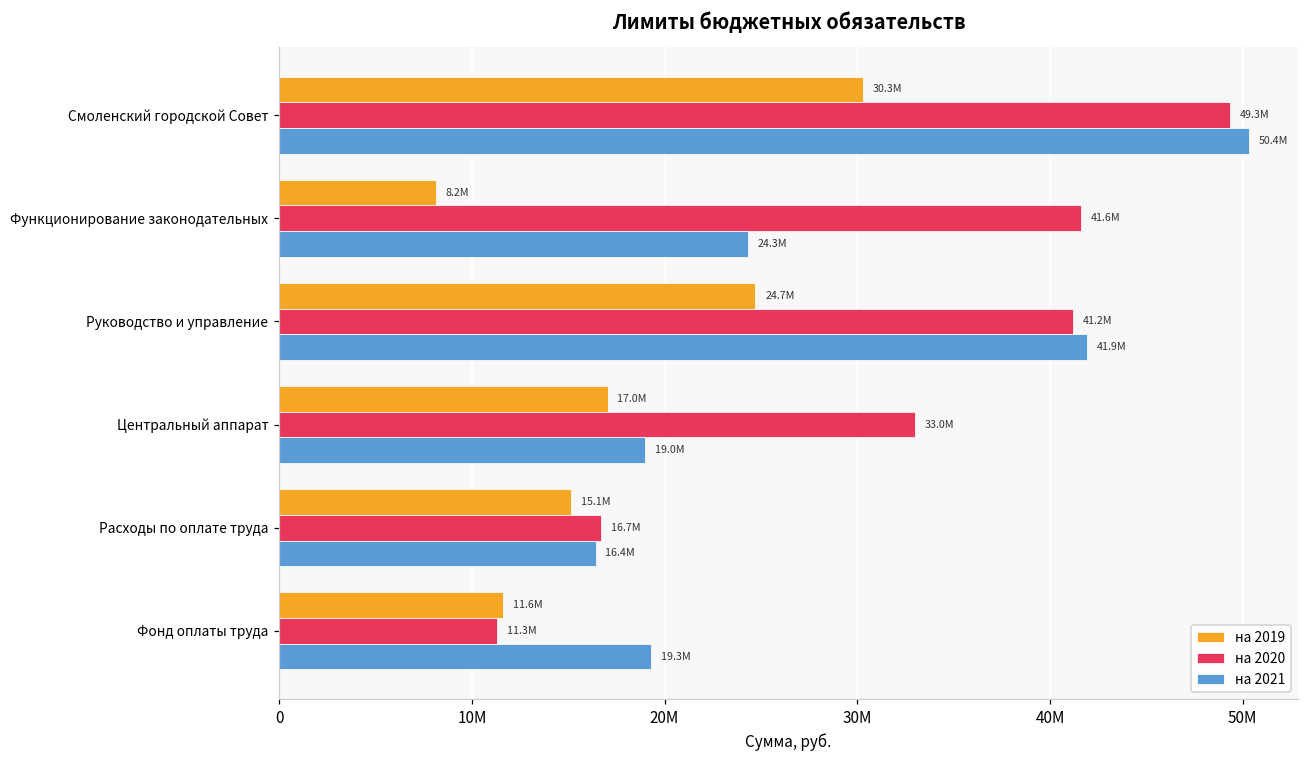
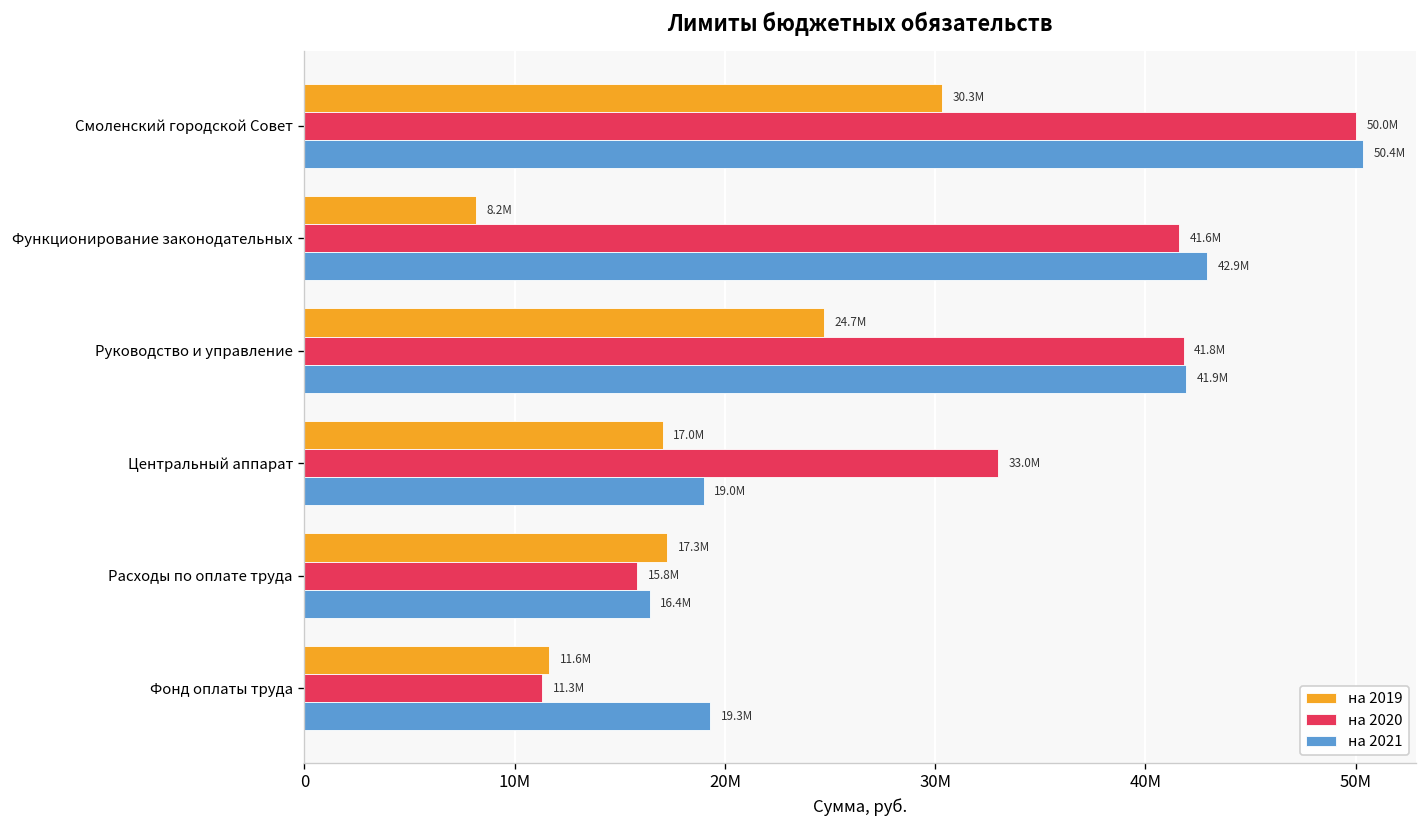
на 2020, Смоленский городской Совет: 49.3M -> 50.0M
на 2021, Функционирование законодательных: 24.3M -> 42.9M
на 2020, Руководство и управление: 41.2M -> 41.8M
на 2019, Расходы по оплате труда: 15.1M -> 17.3M
на 2020, Расходы по оплате труда: 16.7M -> 15.8M
